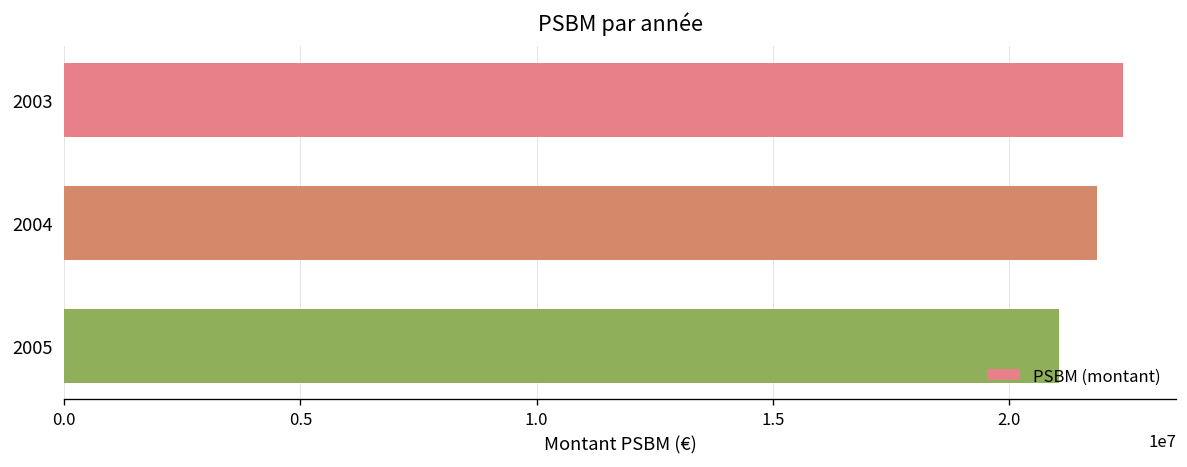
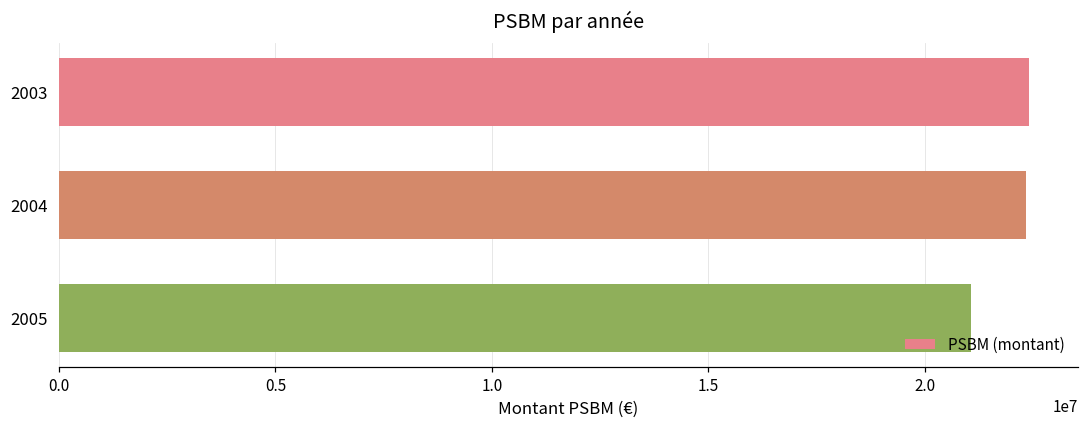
2004: 21900000 -> 22300000
